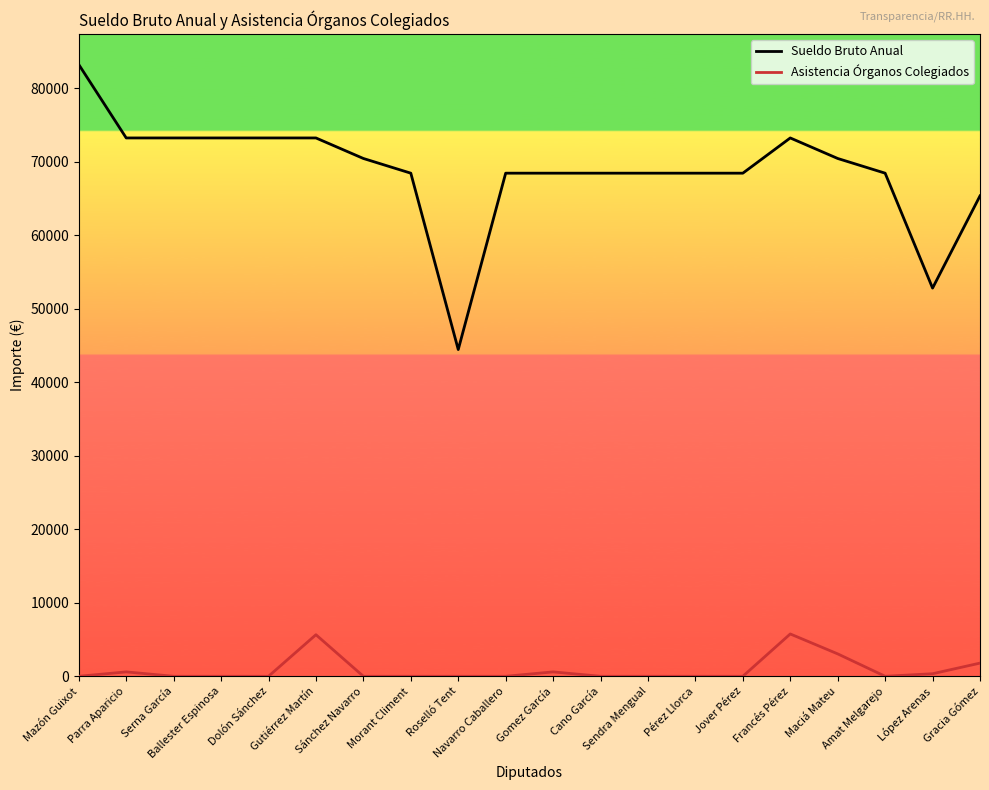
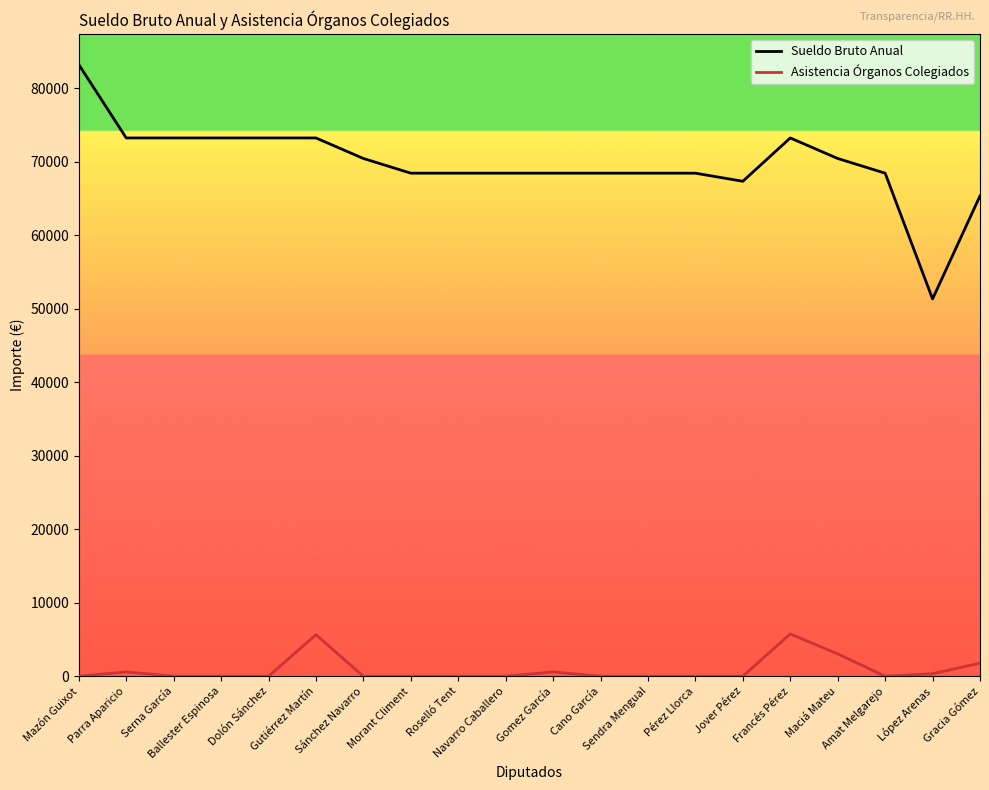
Sueldo Bruto Anual, Roselló Tent: 44000 -> 68000
Sueldo Bruto Anual, Jover Pérez: 68000 -> 67000
Sueldo Bruto Anual, López Arenas: 53000 -> 51000
